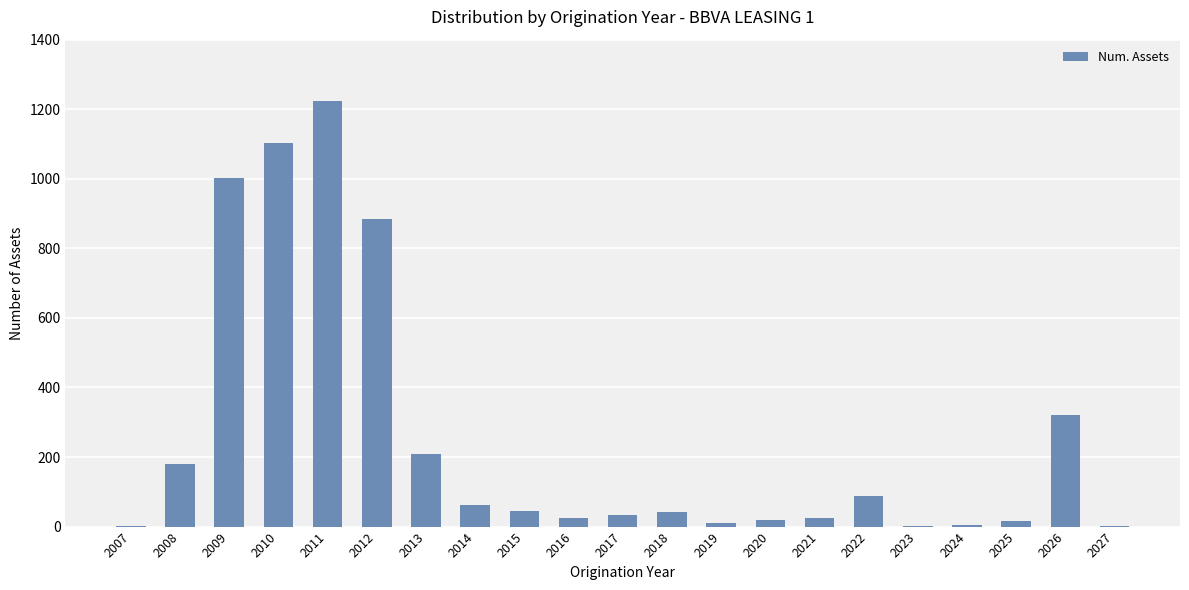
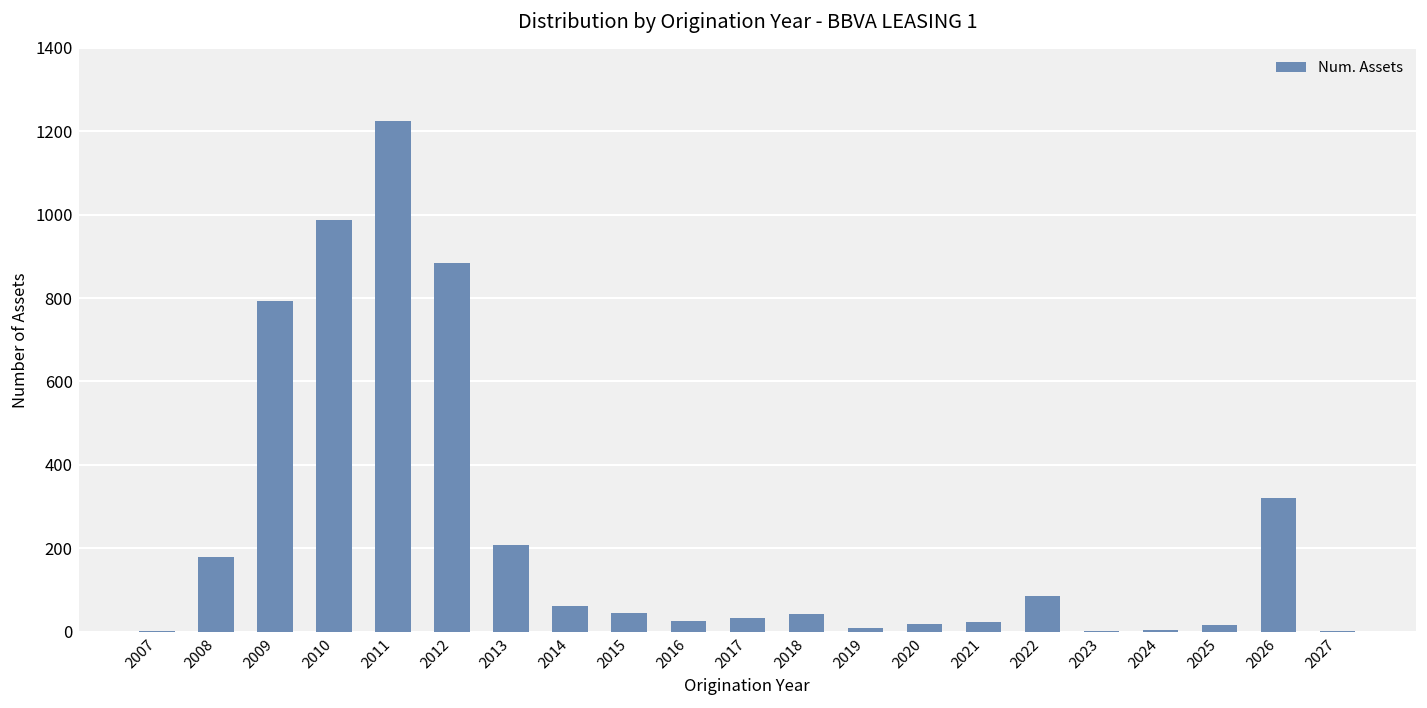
2009: 1000 -> 790
2010: 1100 -> 990
